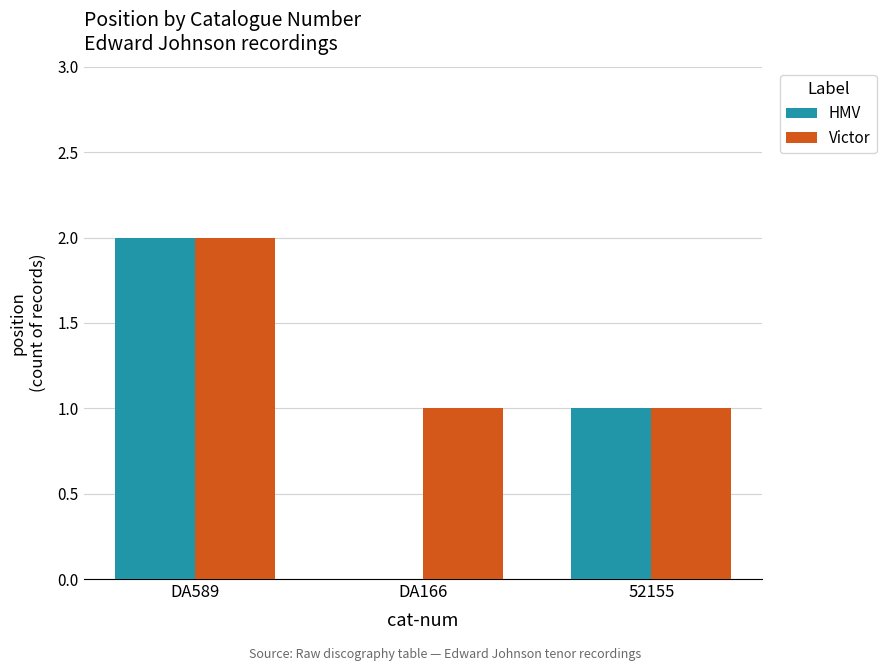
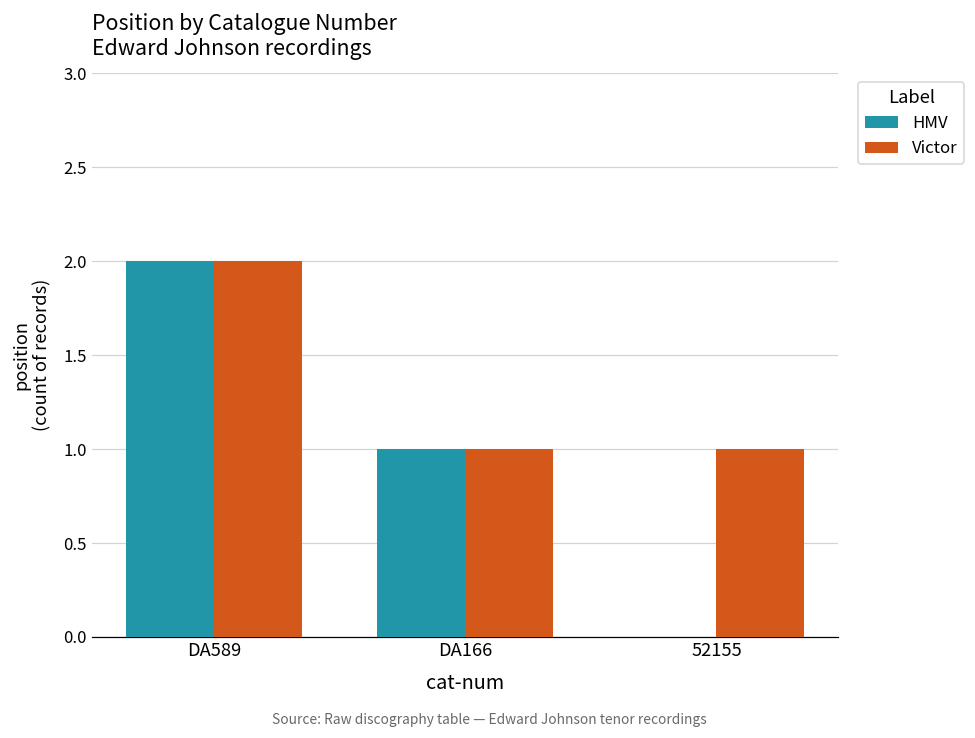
HMV, DA166: 0 -> 1
HMV, 52155: 1 -> 0
